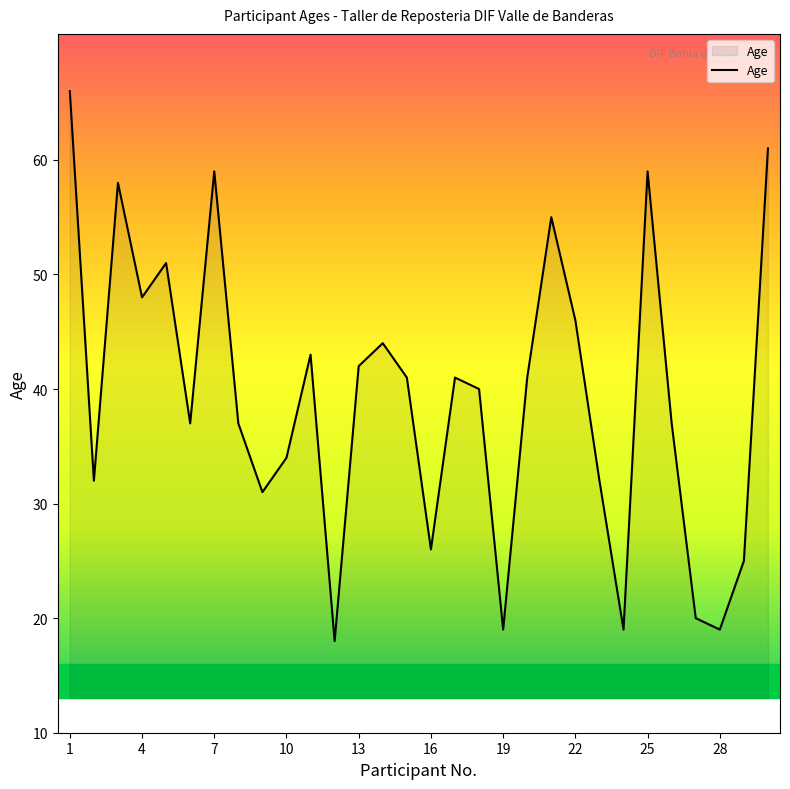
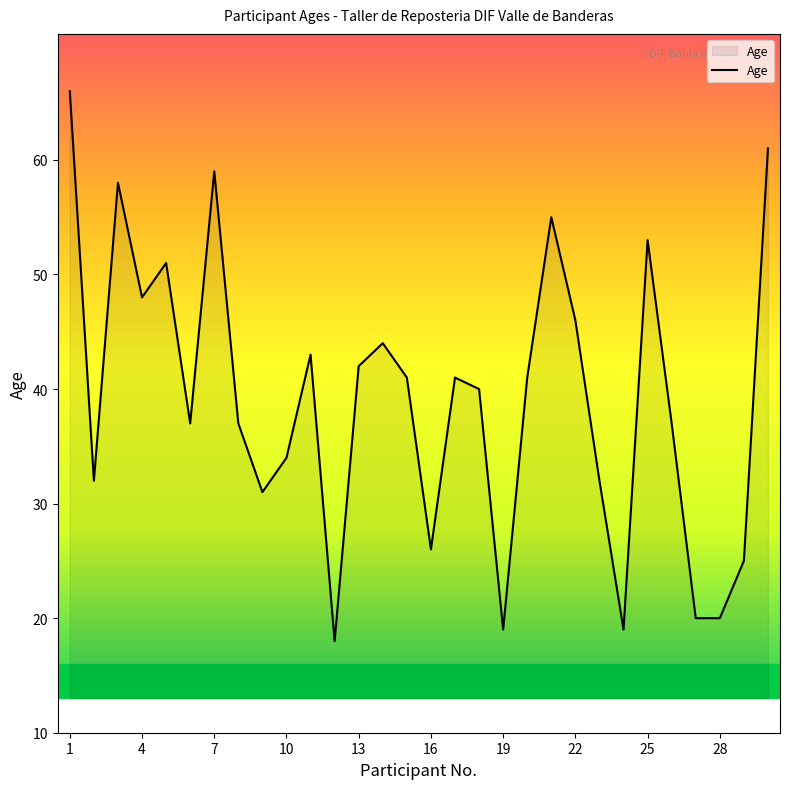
25: 59 -> 53
28: 19 -> 20
